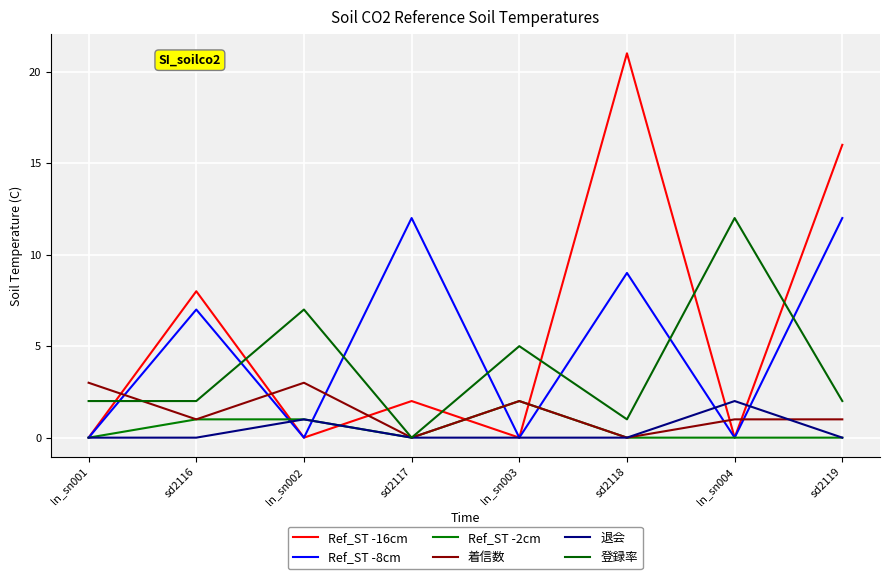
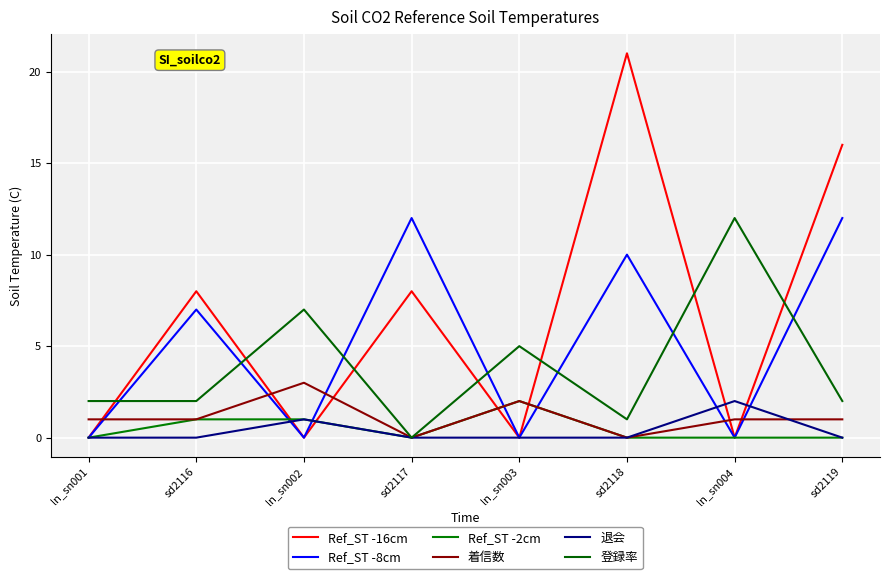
着信数, ln_sn001: 3 -> 1
Ref_ST -16cm, sd2117: 2 -> 8
Ref_ST -8cm, sd2118: 9 -> 10
